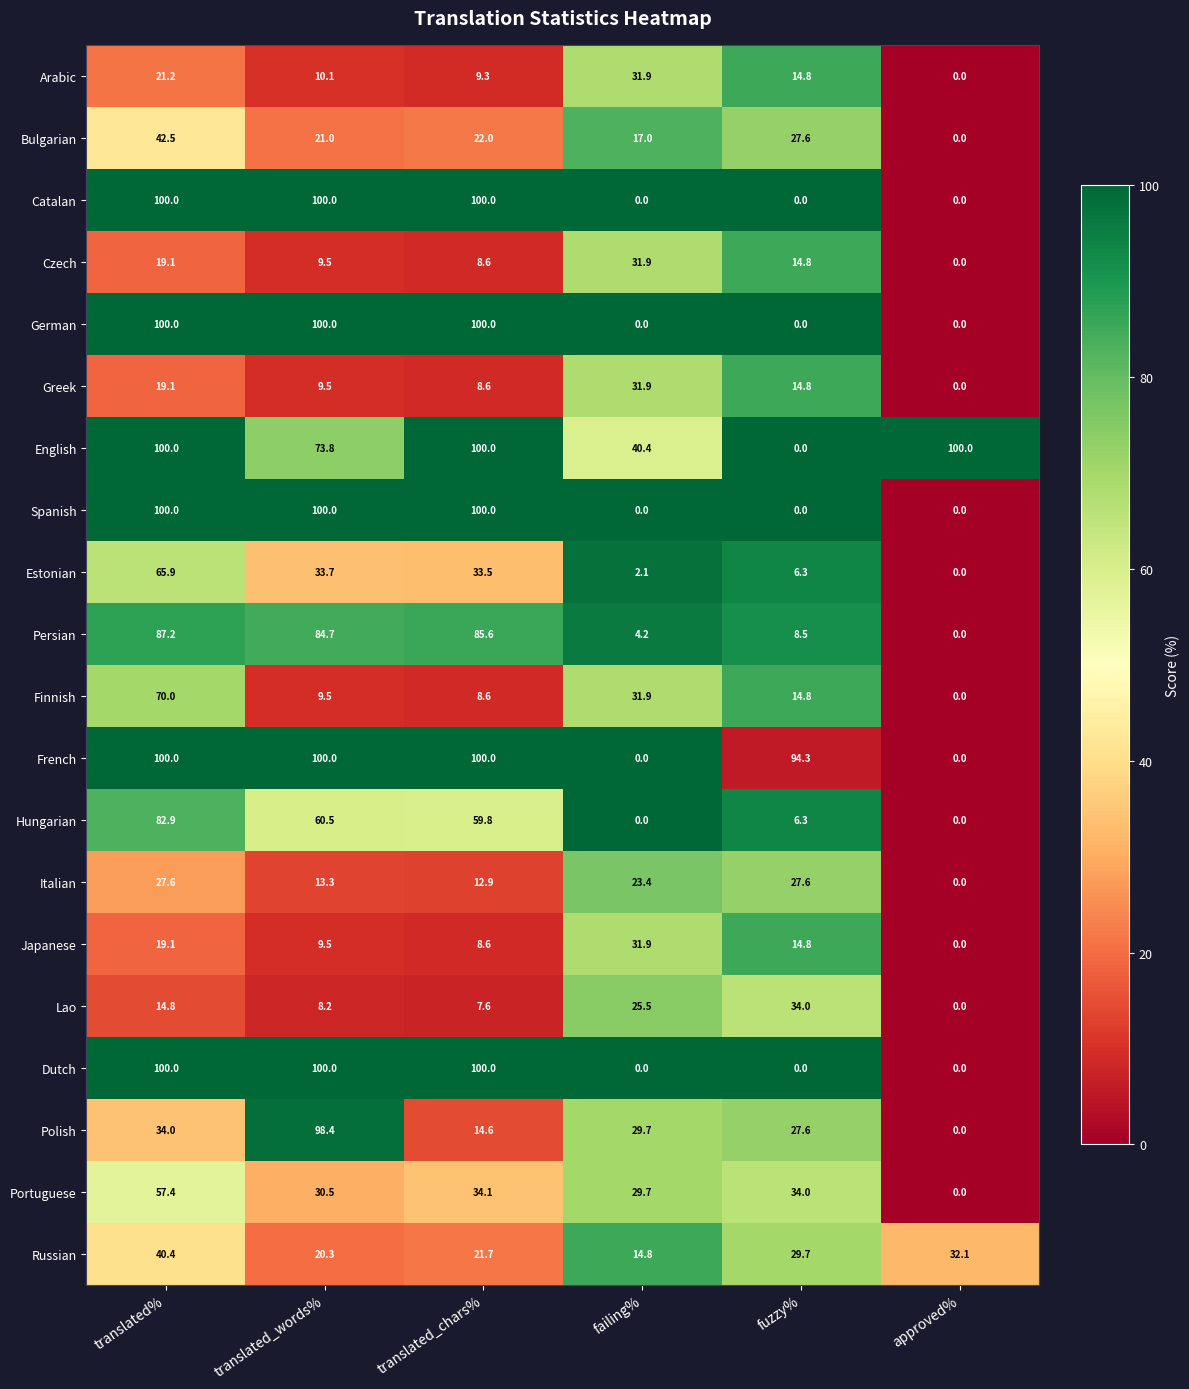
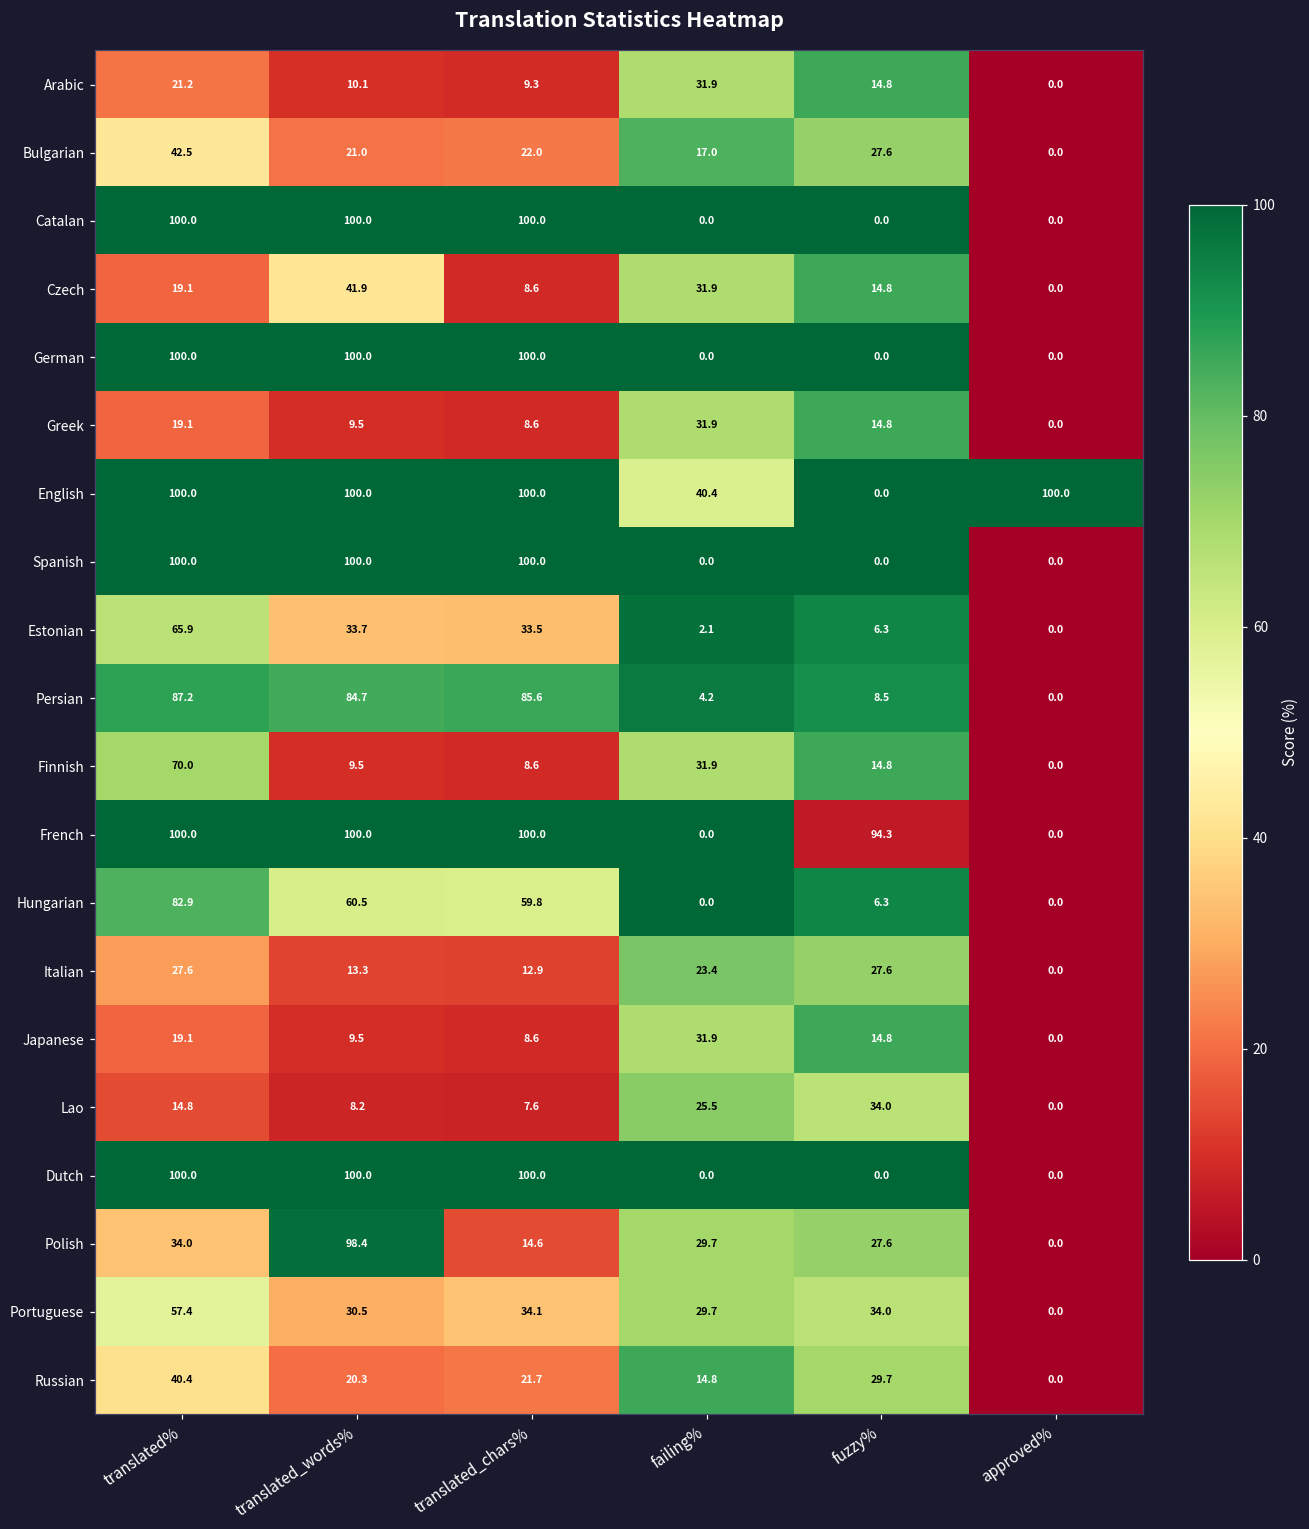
Czech, translated_words%: 9.5 -> 41.9
English, translated_words%: 73.8 -> 100.0
Russian, approved%: 32.1 -> 0.0
